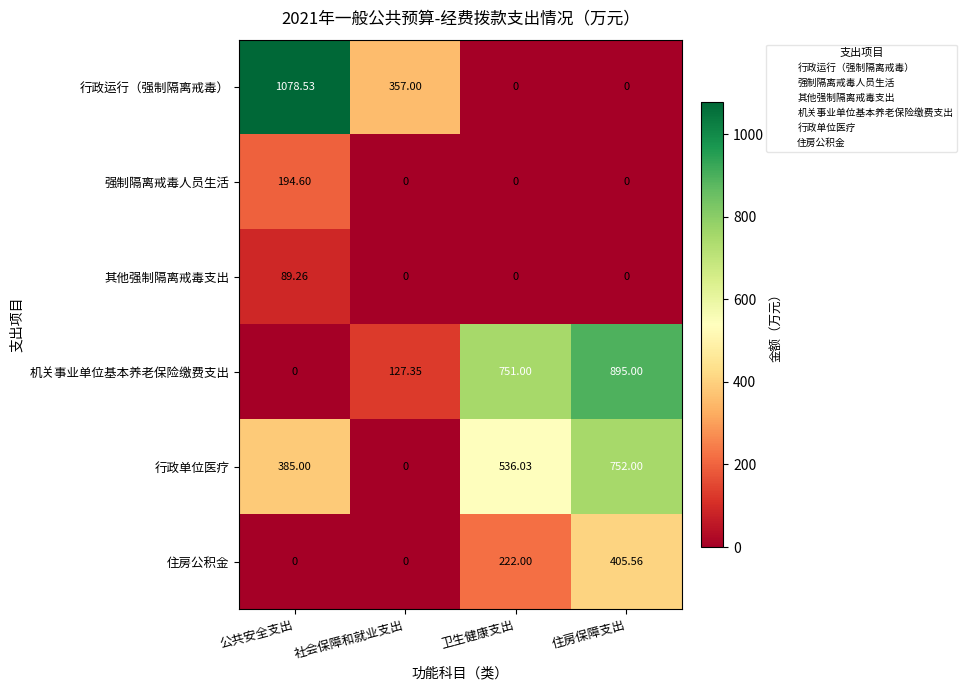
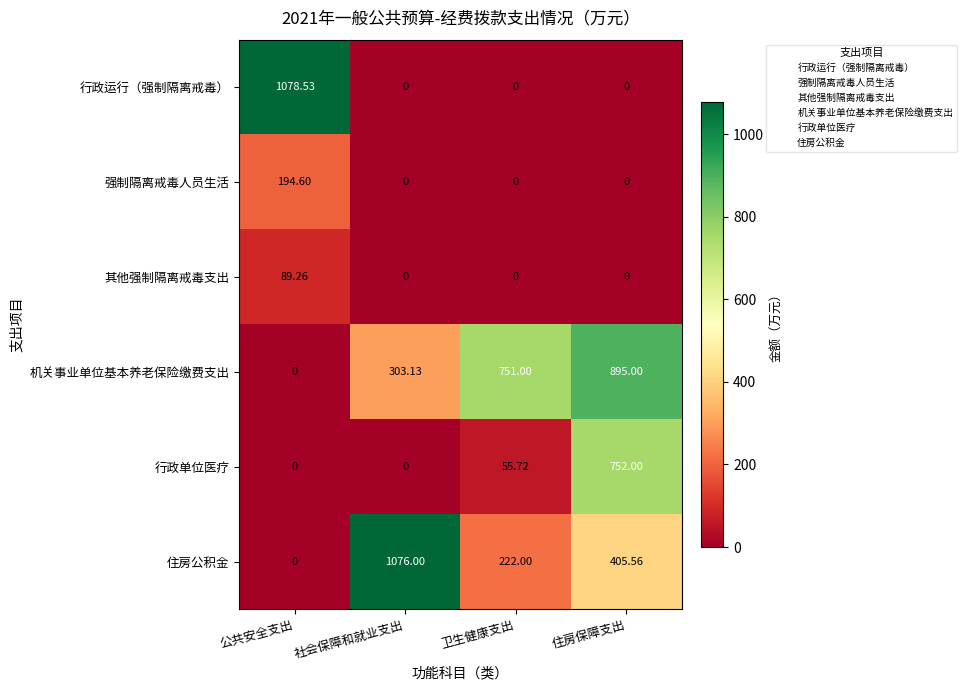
行政运行（强制隔离戒毒）, 社会保障和就业支出: 357.00 -> 0
机关事业单位基本养老保险缴费支出, 社会保障和就业支出: 127.35 -> 303.13
行政单位医疗, 公共安全支出: 385.00 -> 0
行政单位医疗, 卫生健康支出: 536.03 -> 55.72
住房公积金, 社会保障和就业支出: 0 -> 1076.00
